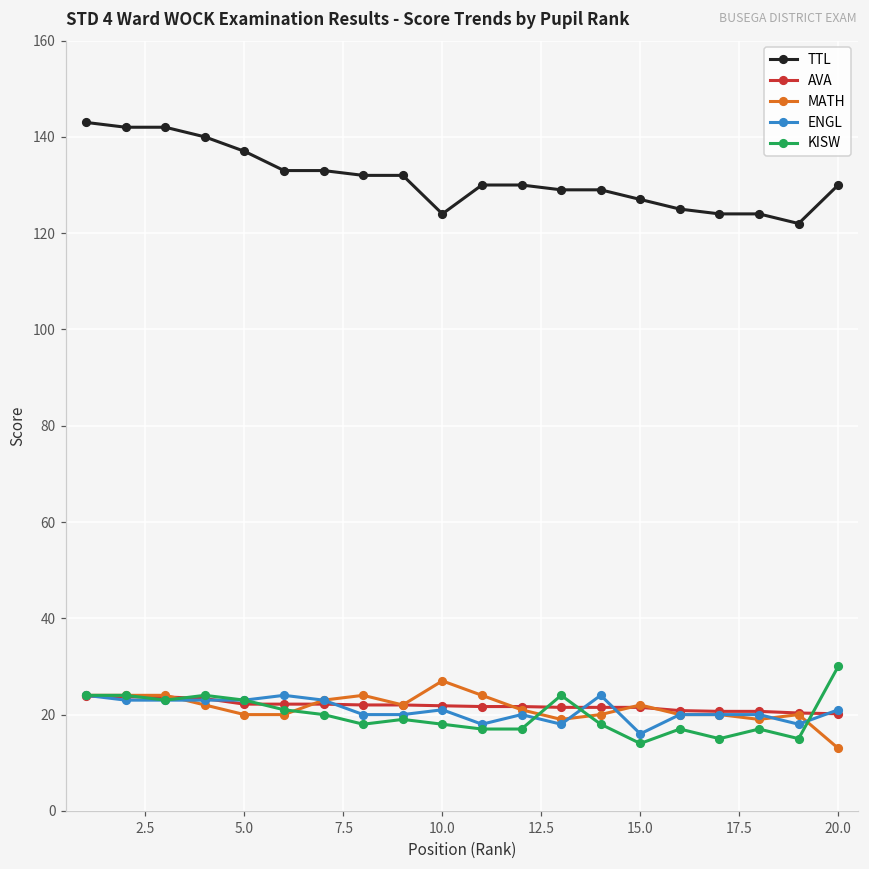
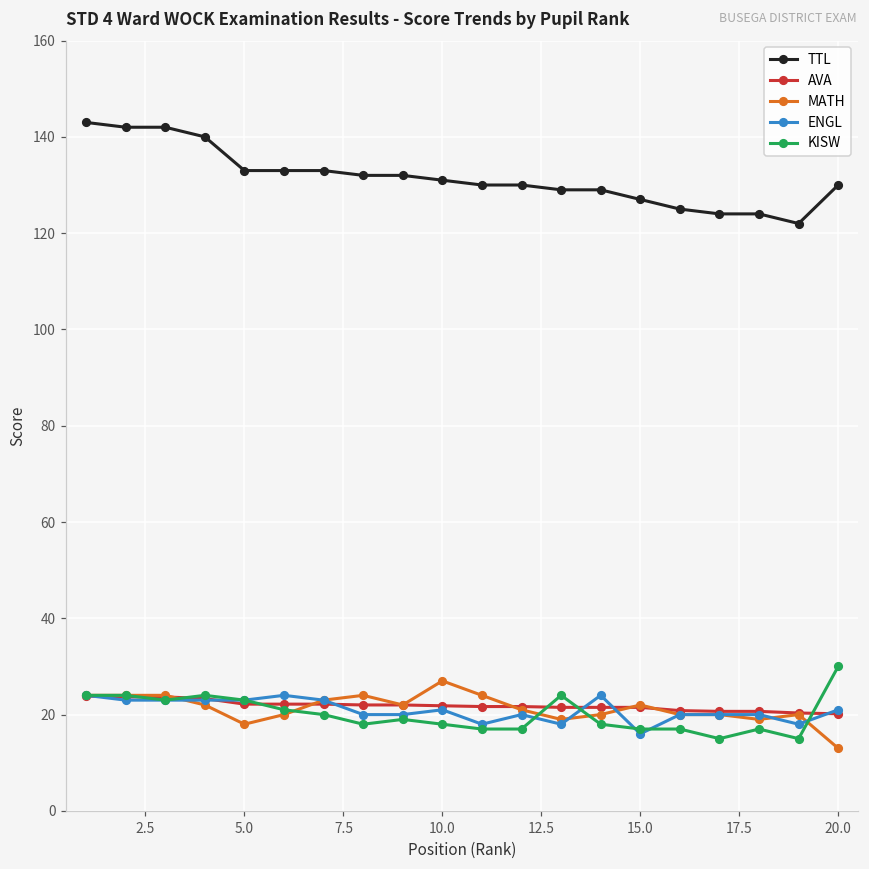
TTL, 5.0: 137 -> 133
MATH, 5.0: 20 -> 18
TTL, 10.0: 124 -> 131
KISW, 15.0: 14 -> 17
